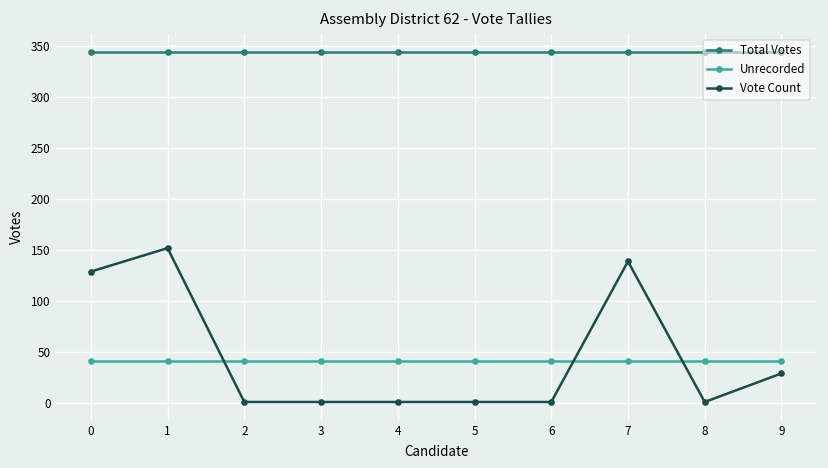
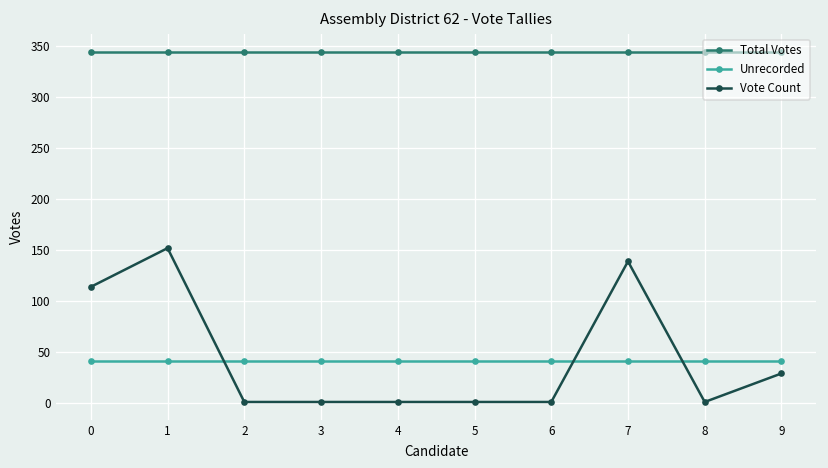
Vote Count, 0: 130 -> 110
